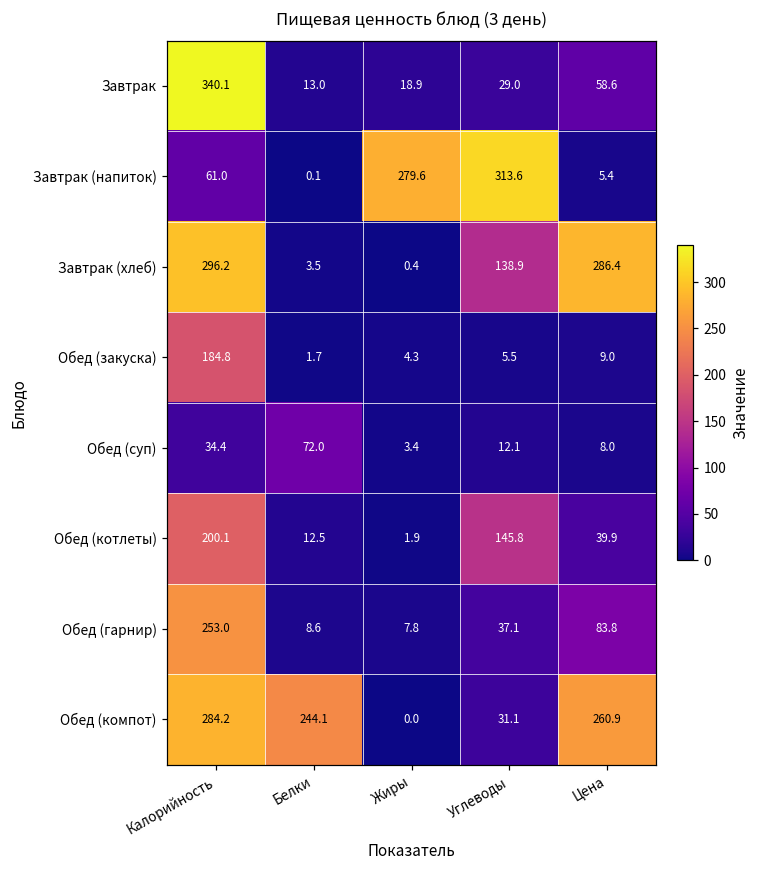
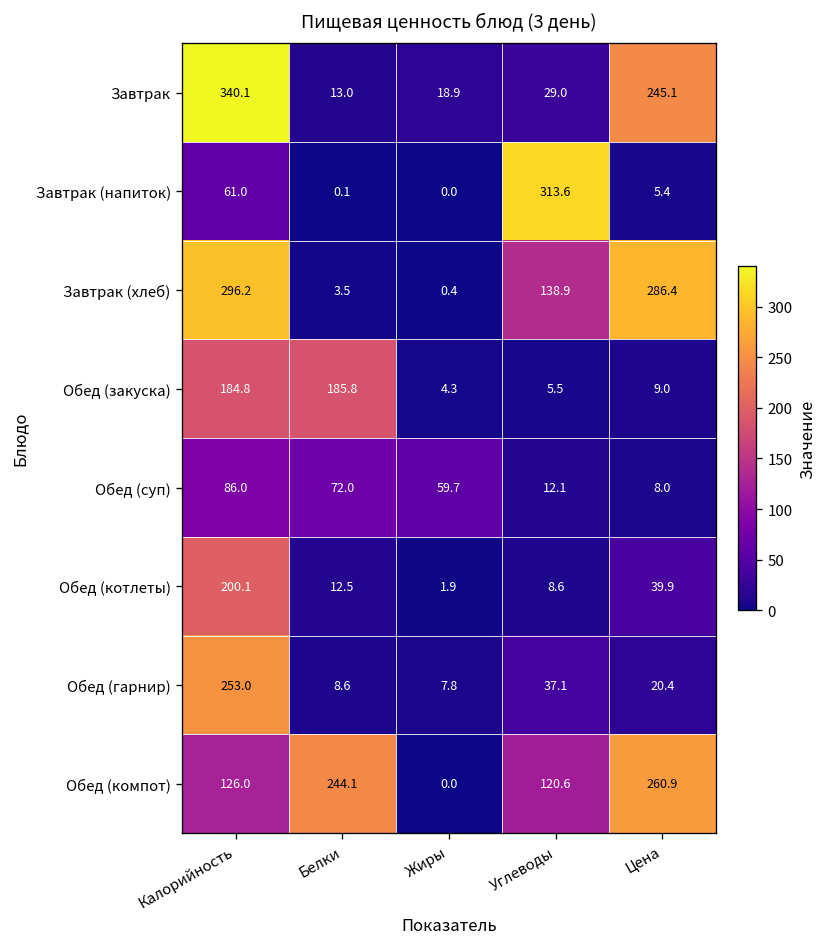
Завтрак, Цена: 58.6 -> 245.1
Завтрак (напиток), Жиры: 279.6 -> 0.0
Обед (закуска), Белки: 1.7 -> 185.8
Обед (суп), Калорийность: 34.4 -> 86.0
Обед (суп), Жиры: 3.4 -> 59.7
Обед (котлеты), Углеводы: 145.8 -> 8.6
Обед (гарнир), Цена: 83.8 -> 20.4
Обед (компот), Калорийность: 284.2 -> 126.0
Обед (компот), Углеводы: 31.1 -> 120.6
